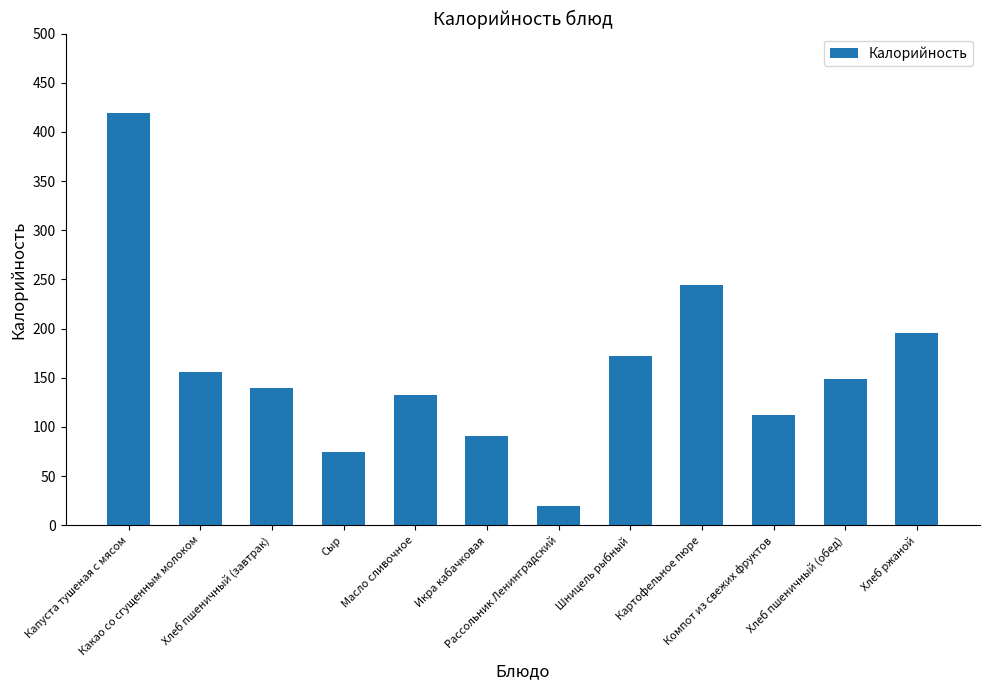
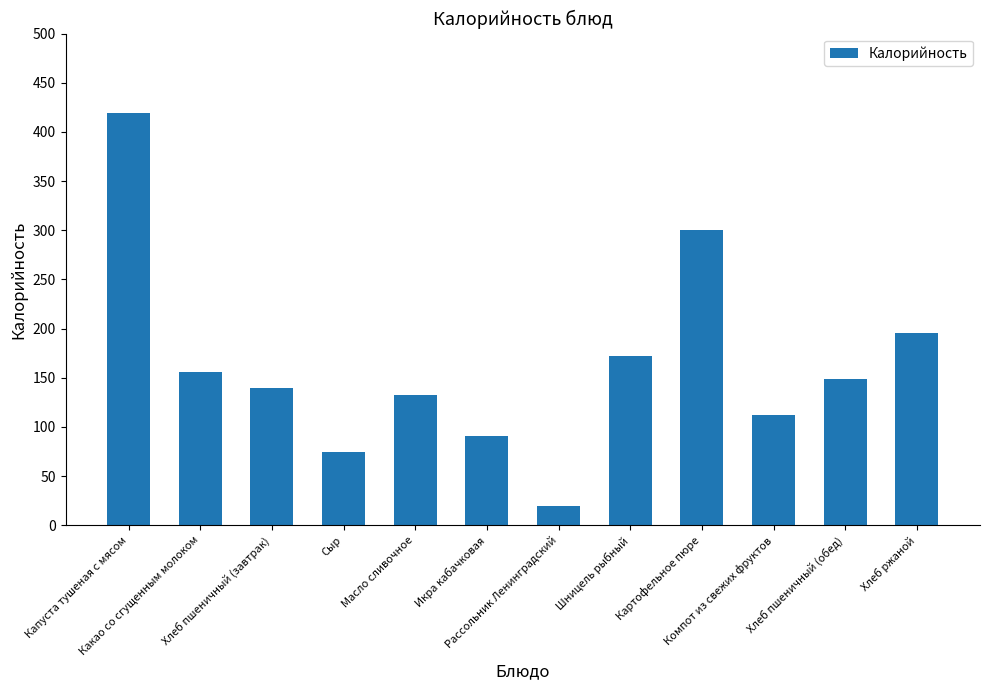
Картофельное пюре: 240 -> 300
